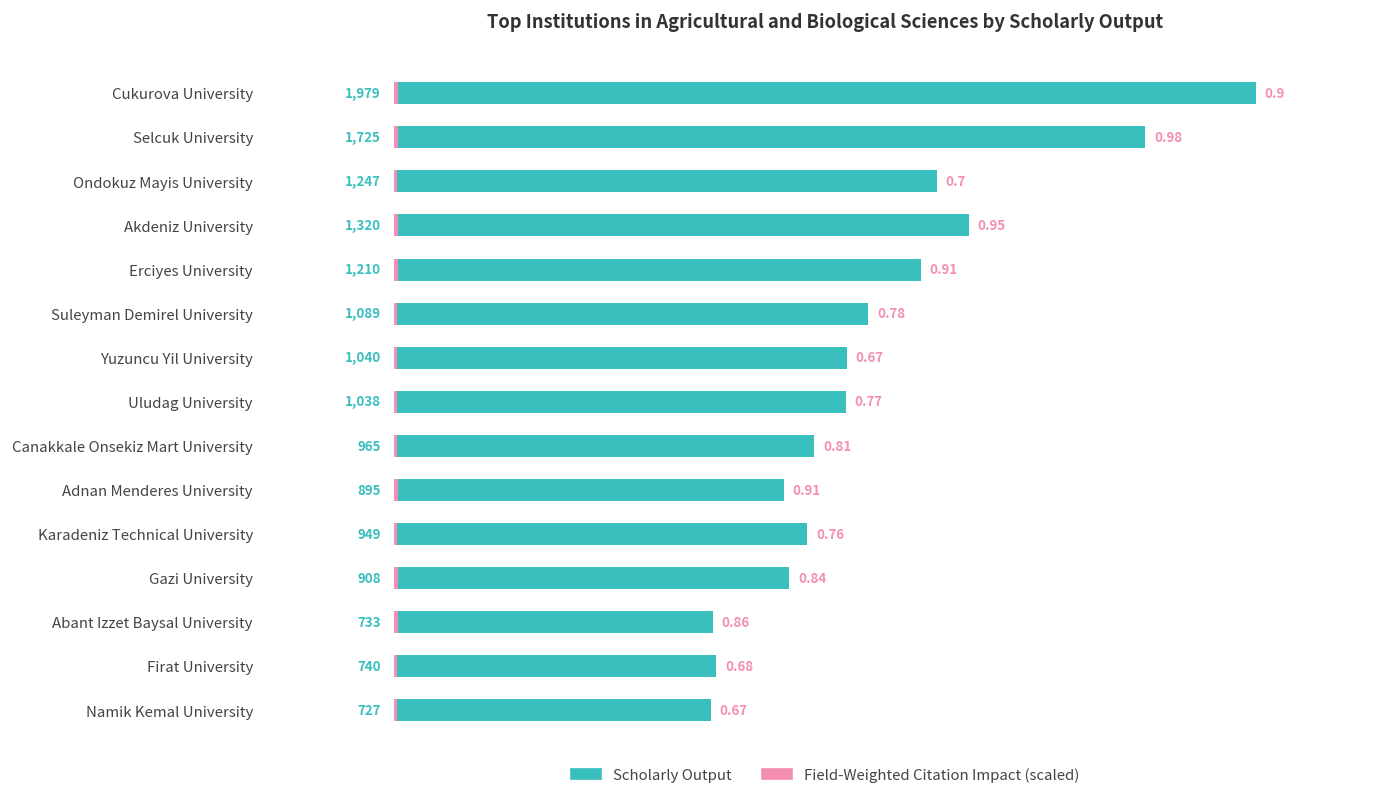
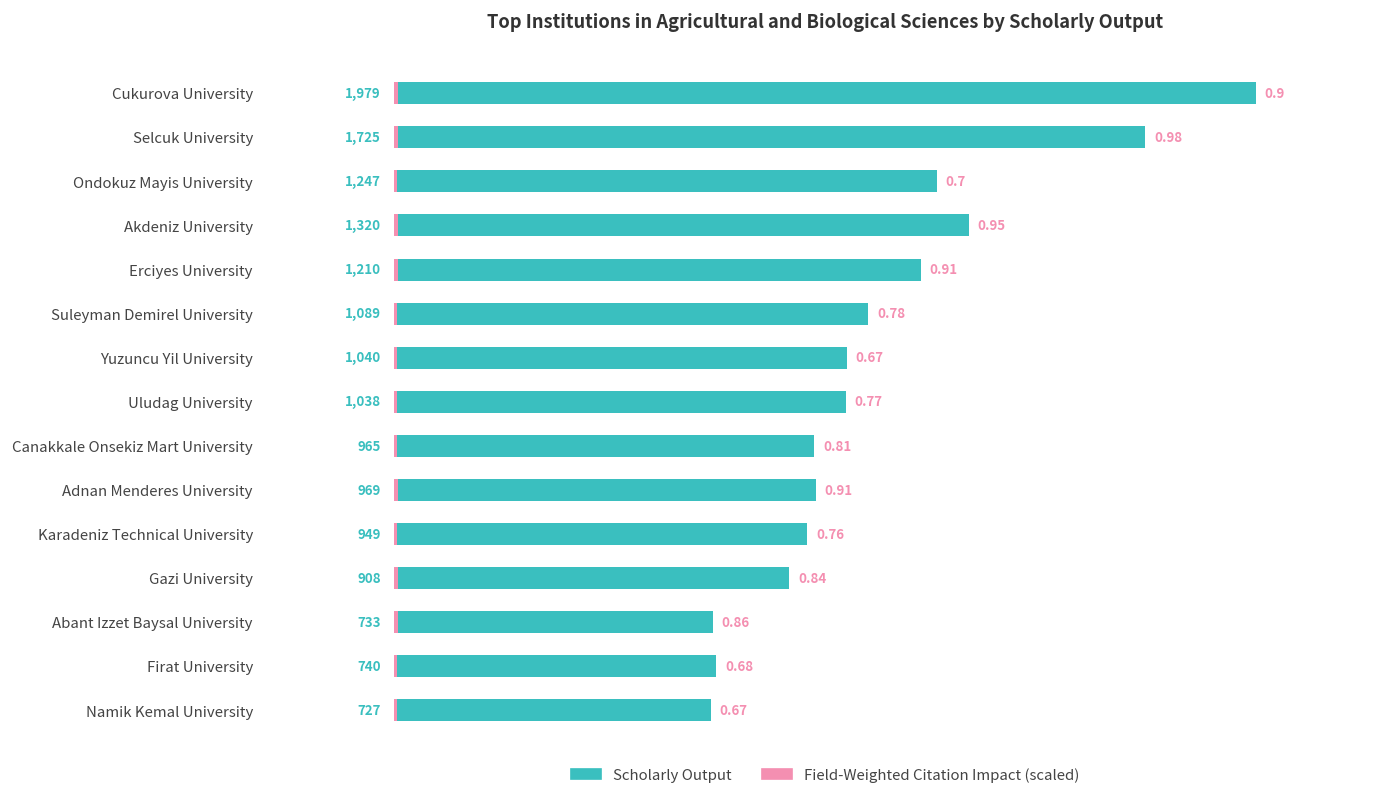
Scholarly Output, Adnan Menderes University: 895 -> 969
